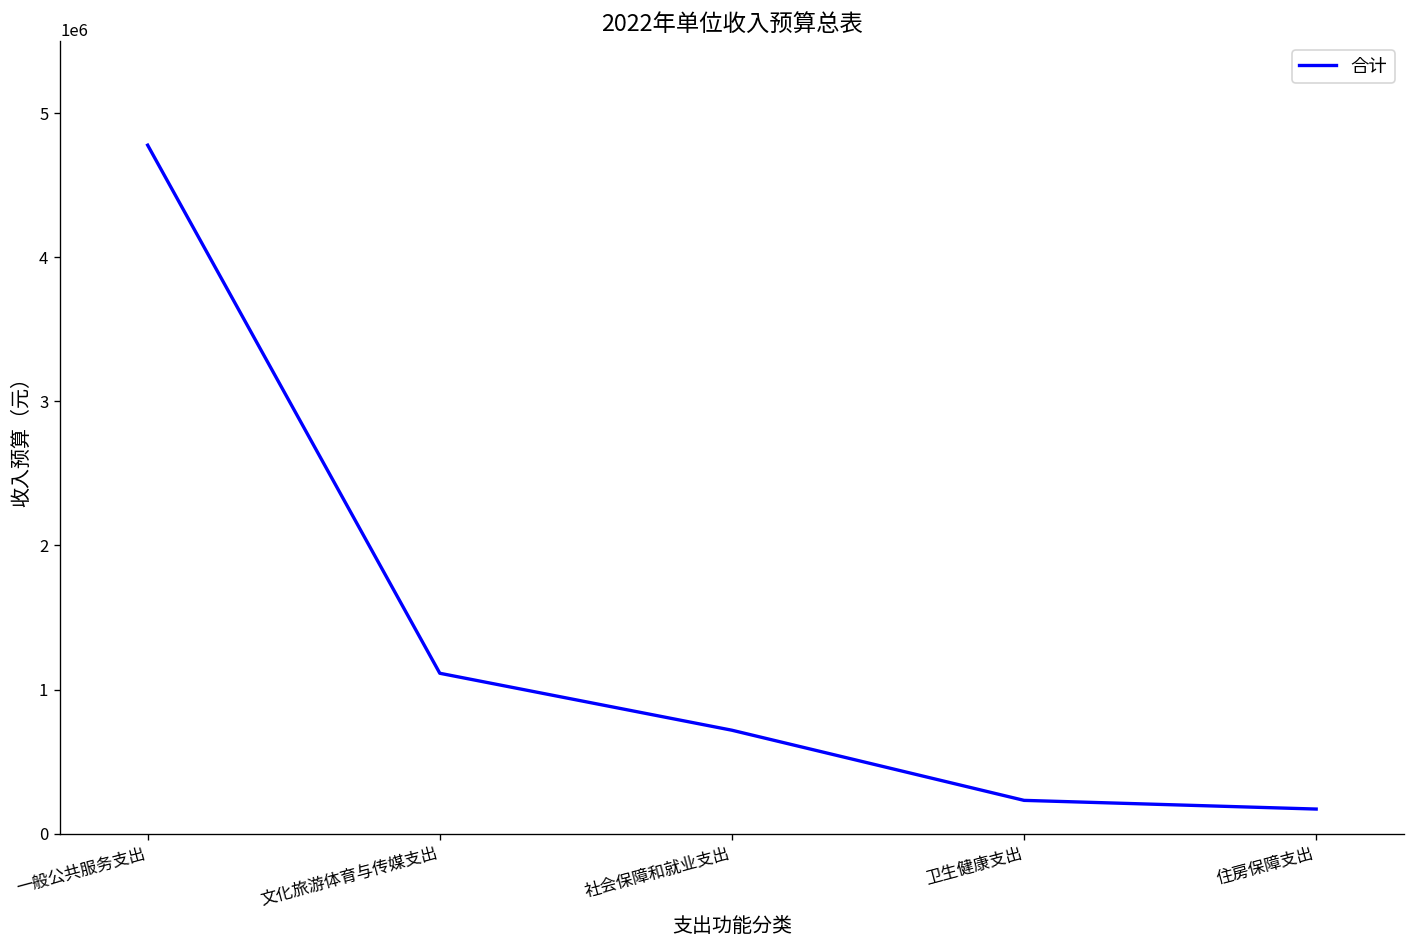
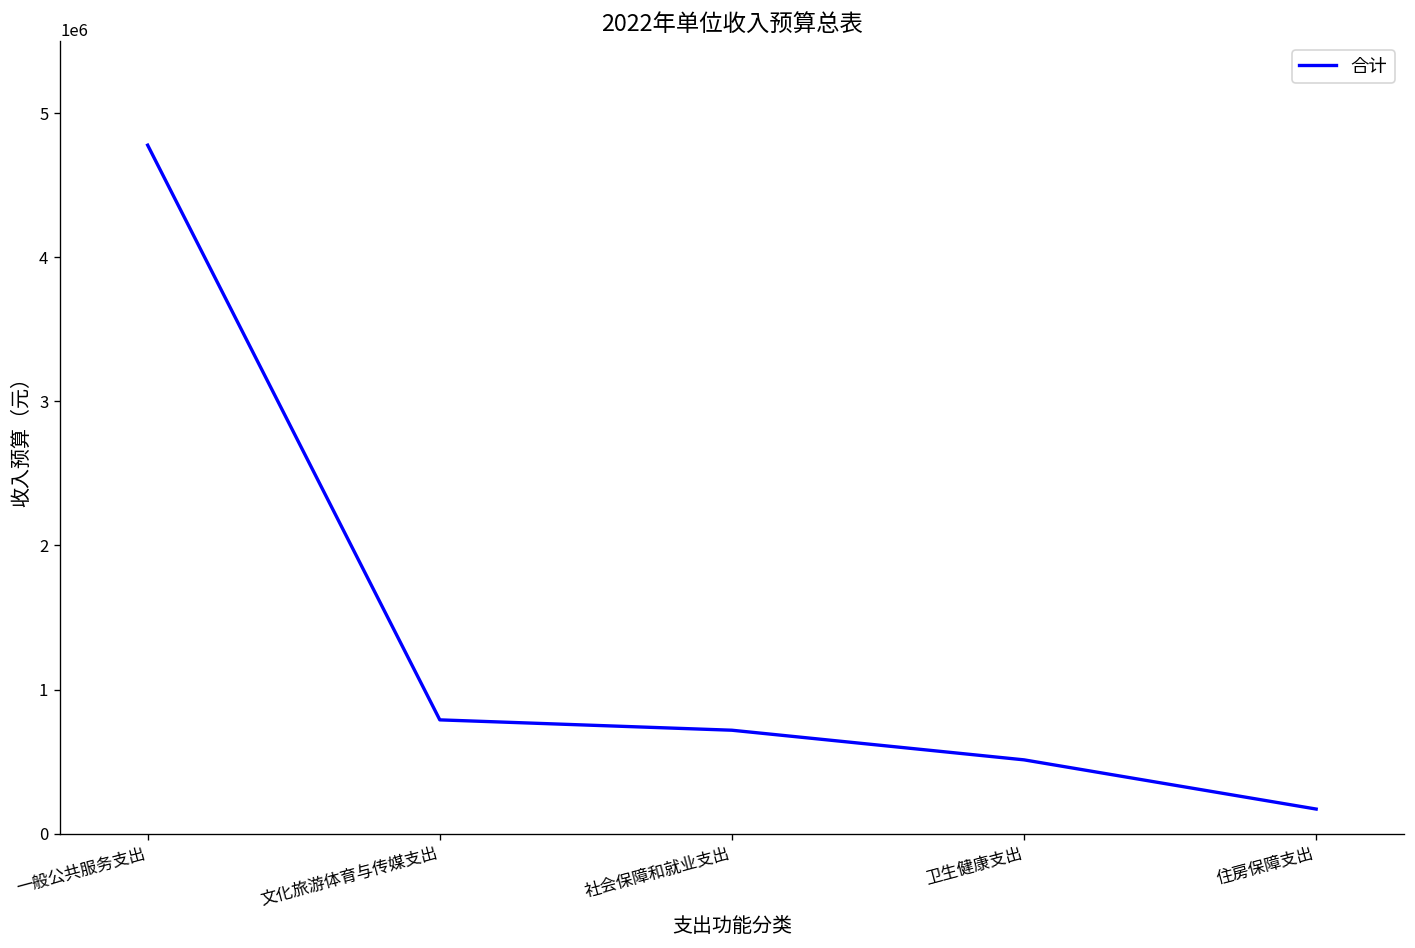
文化旅游体育与传媒支出: 1110000 -> 790000
卫生健康支出: 230000 -> 510000
